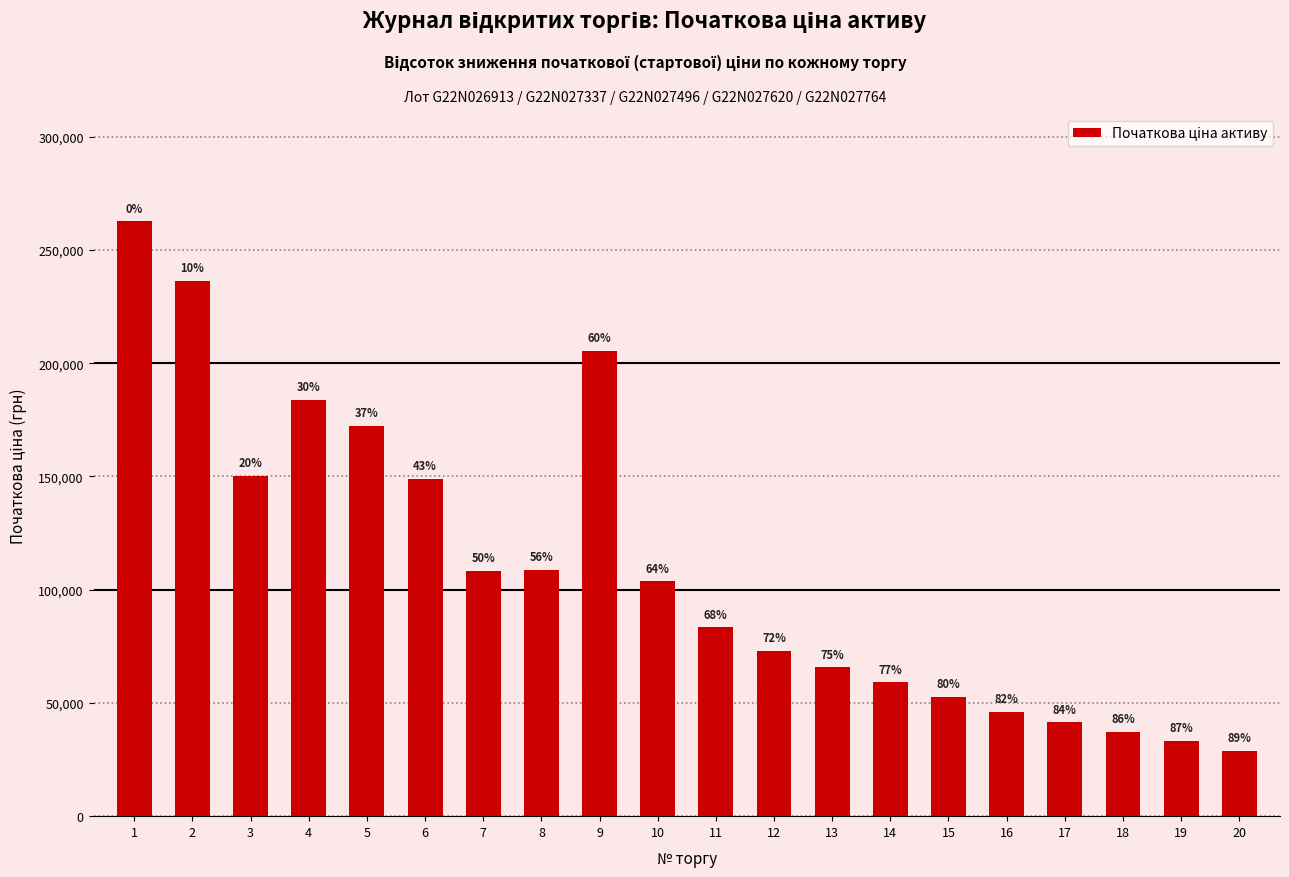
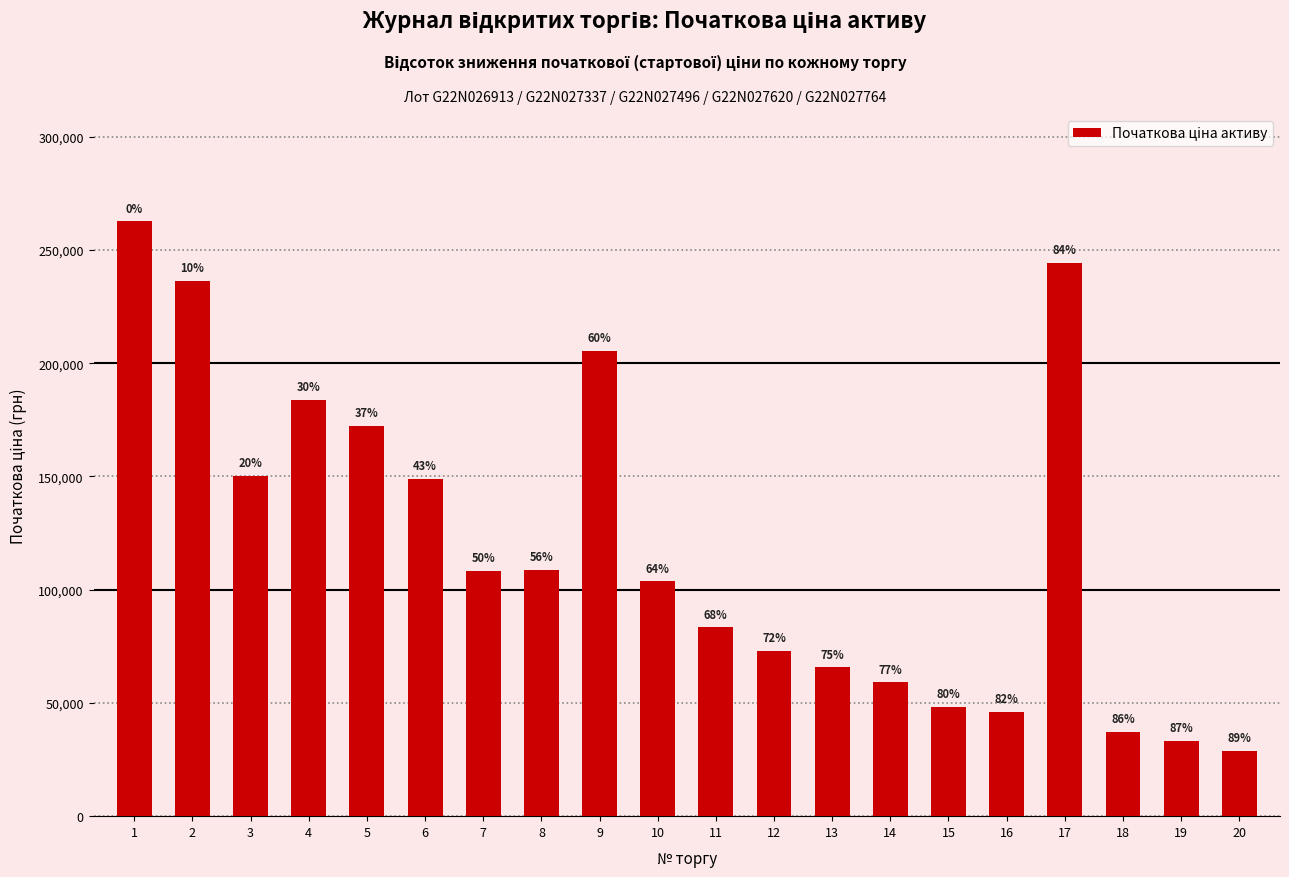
15: 53,000 -> 48,000
17: 41,000 -> 244,000
